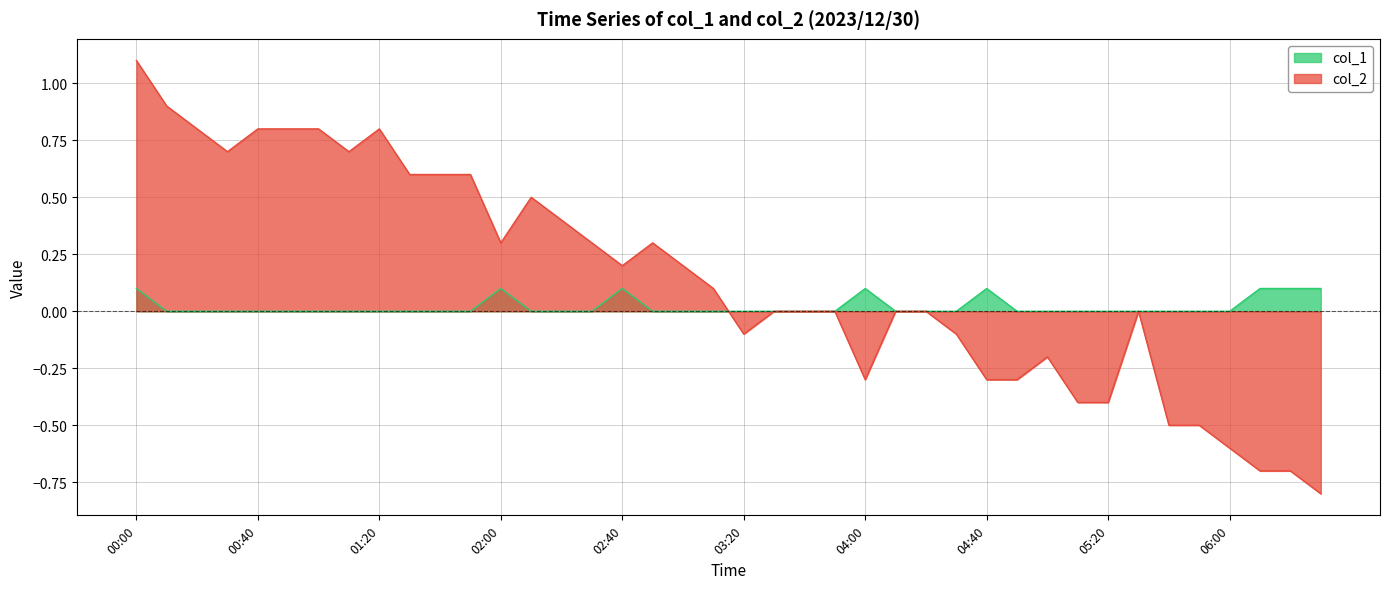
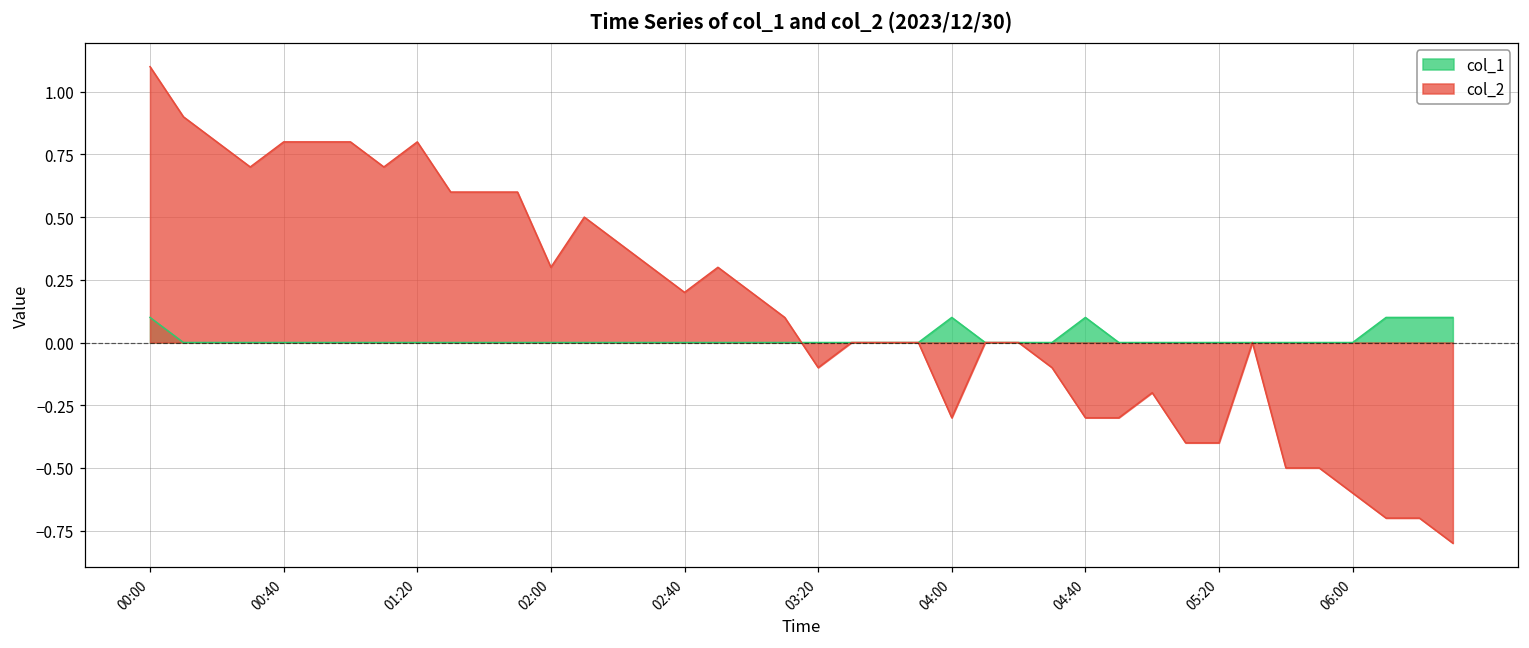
col_1, 02:00: 0.1 -> 0.0
col_1, 02:40: 0.1 -> 0.0
